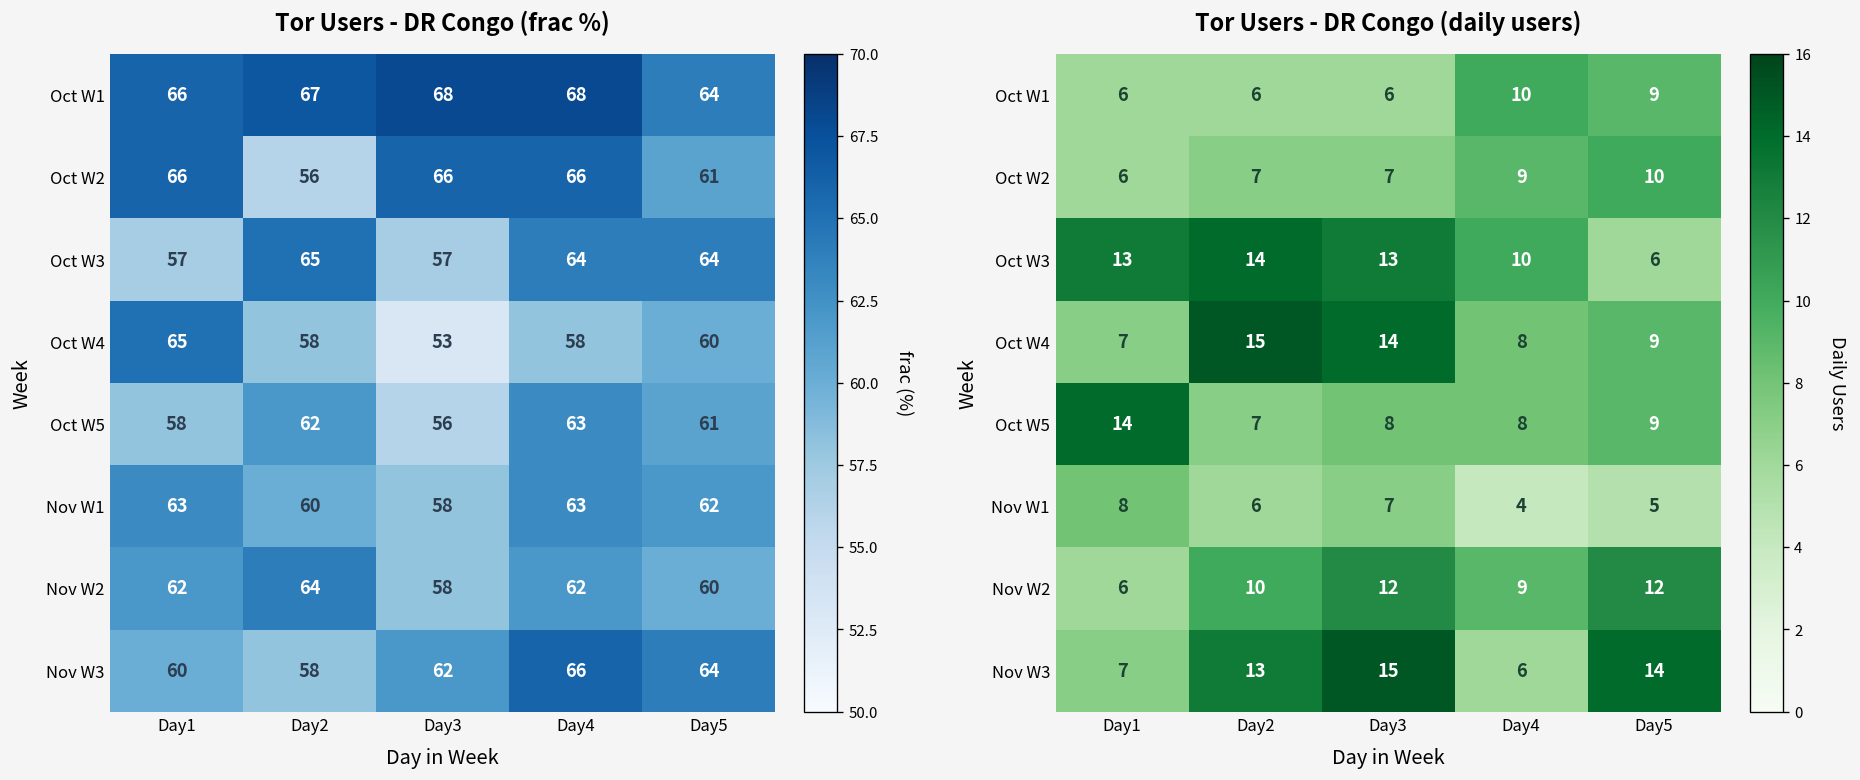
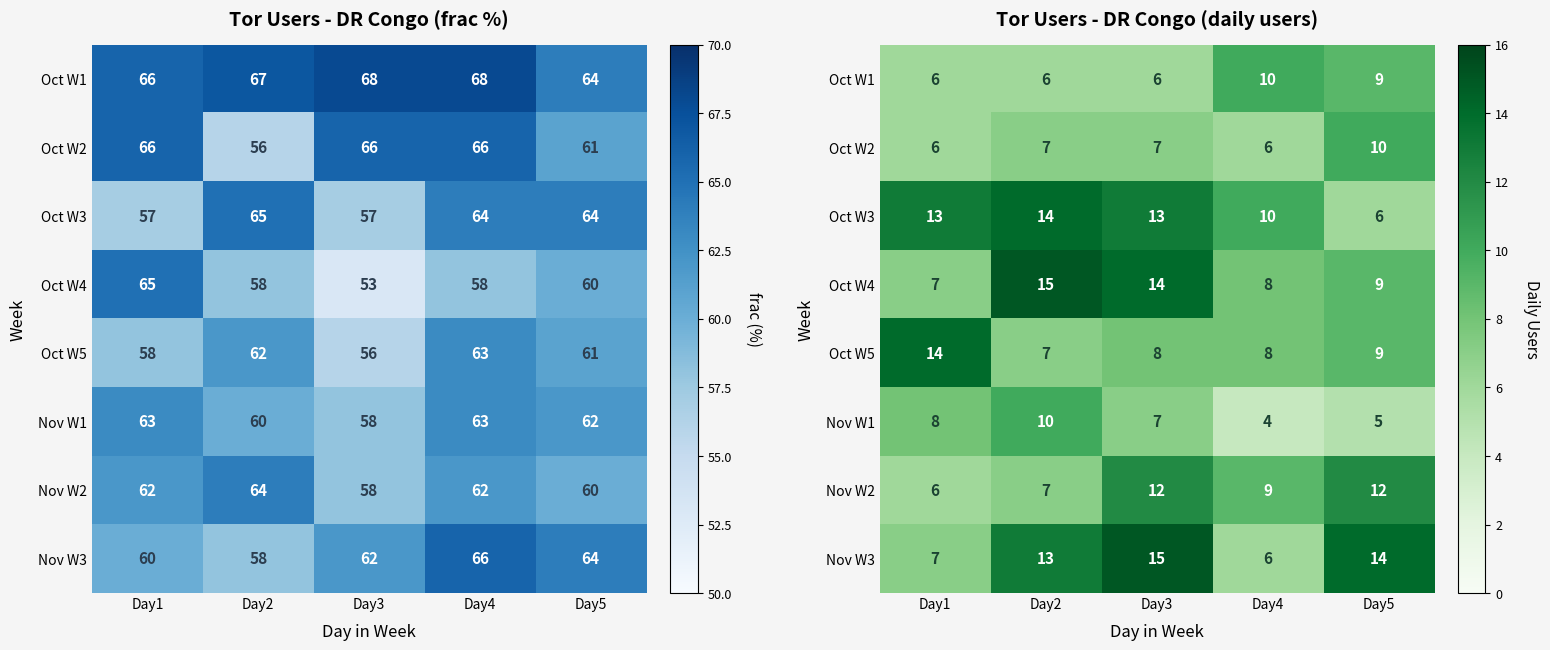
Tor Users - DR Congo (daily users), Oct W2, Day4: 9 -> 6
Tor Users - DR Congo (daily users), Nov W1, Day2: 6 -> 10
Tor Users - DR Congo (daily users), Nov W2, Day2: 10 -> 7
